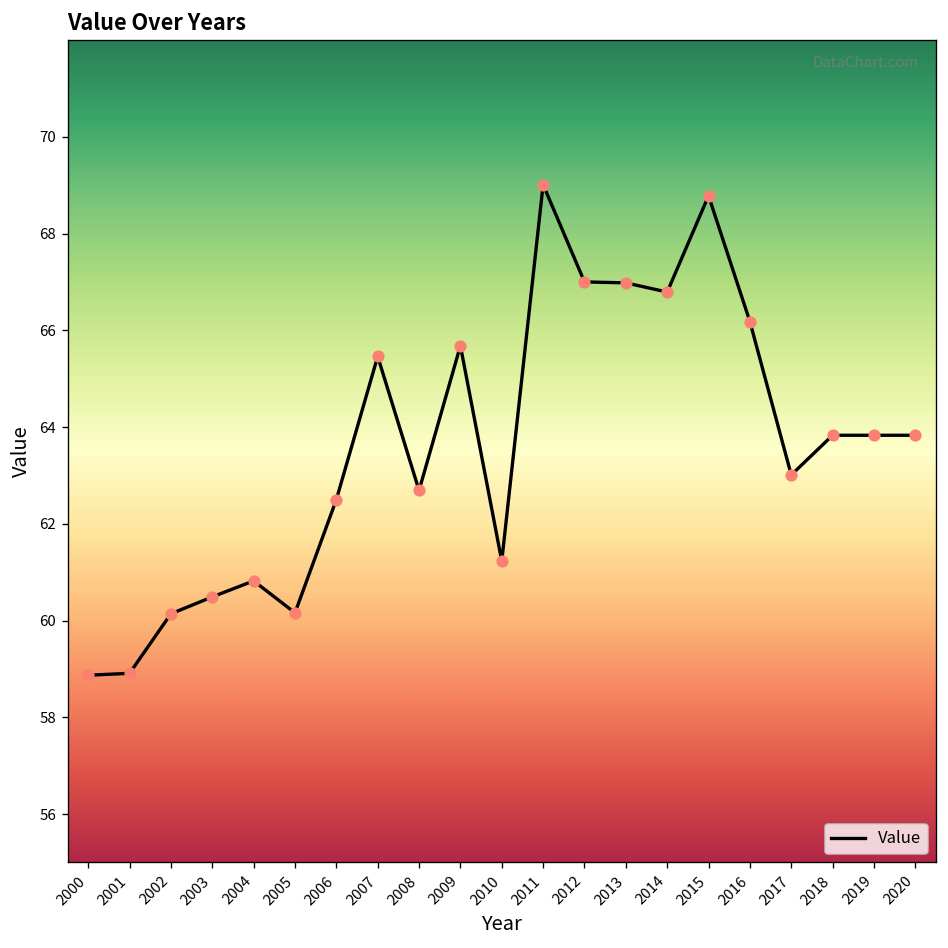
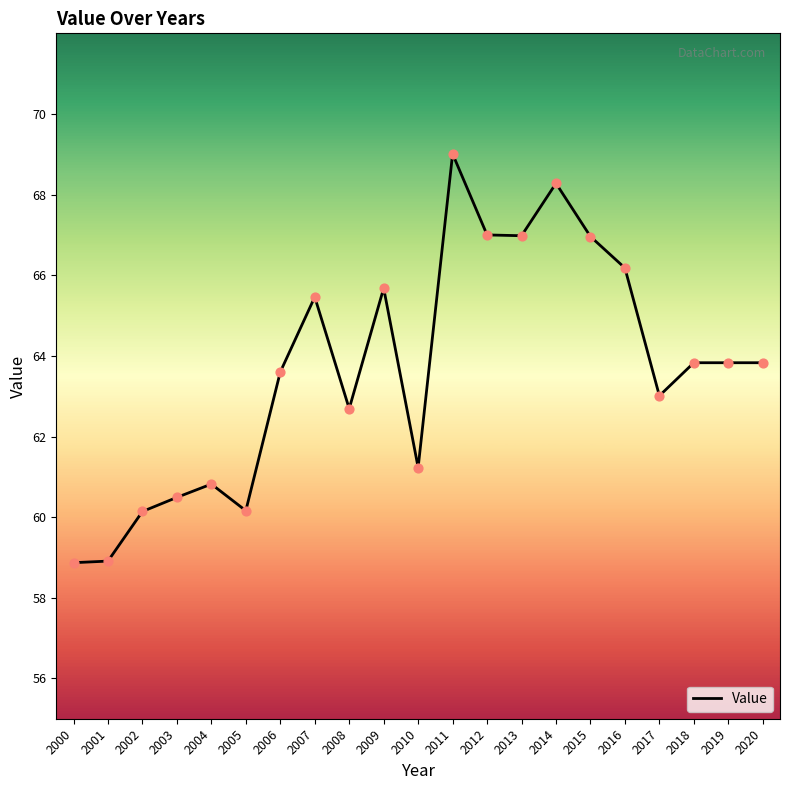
2006: 62.5 -> 63.6
2014: 66.8 -> 68.3
2015: 68.8 -> 67.0
